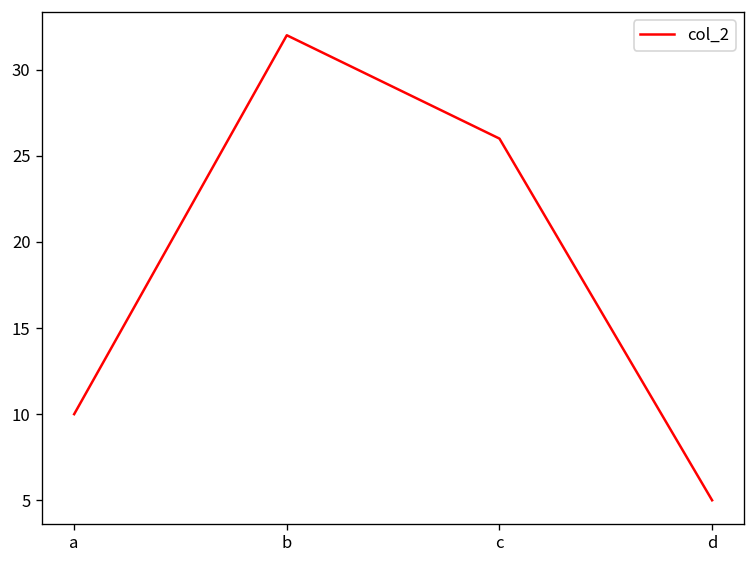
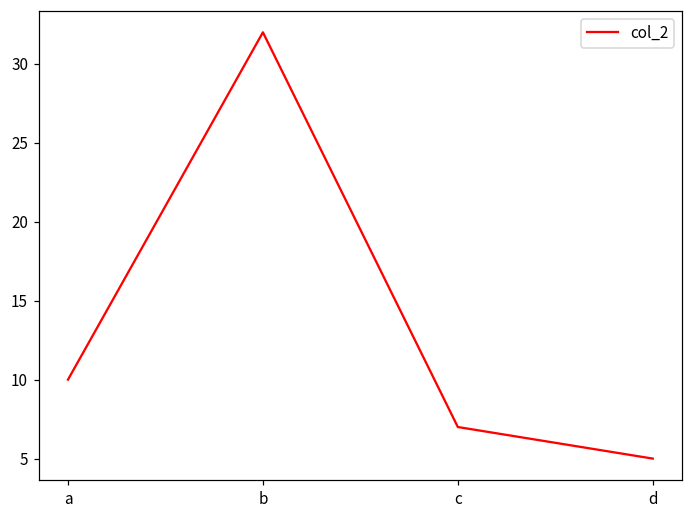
c: 26 -> 7
